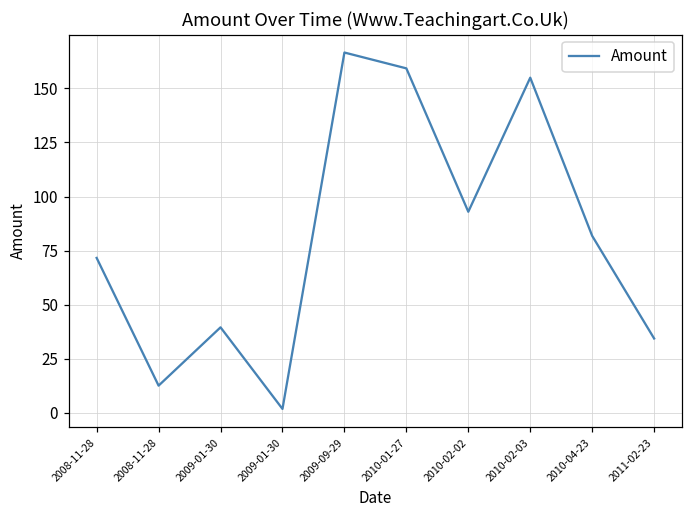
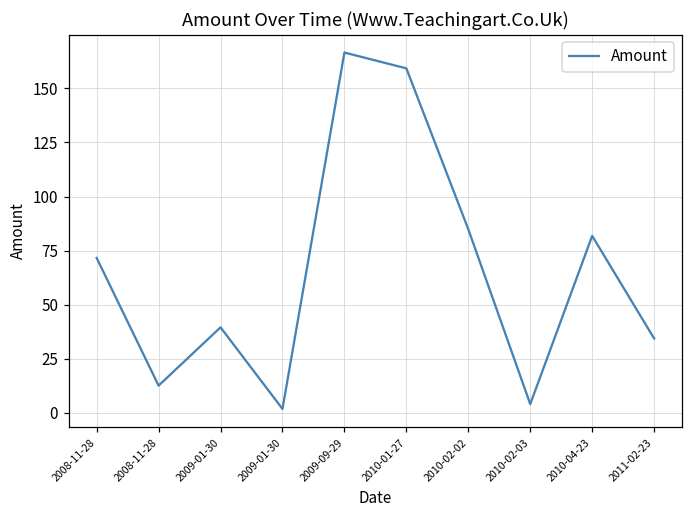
2010-02-02: 93 -> 85
2010-02-03: 155 -> 4
